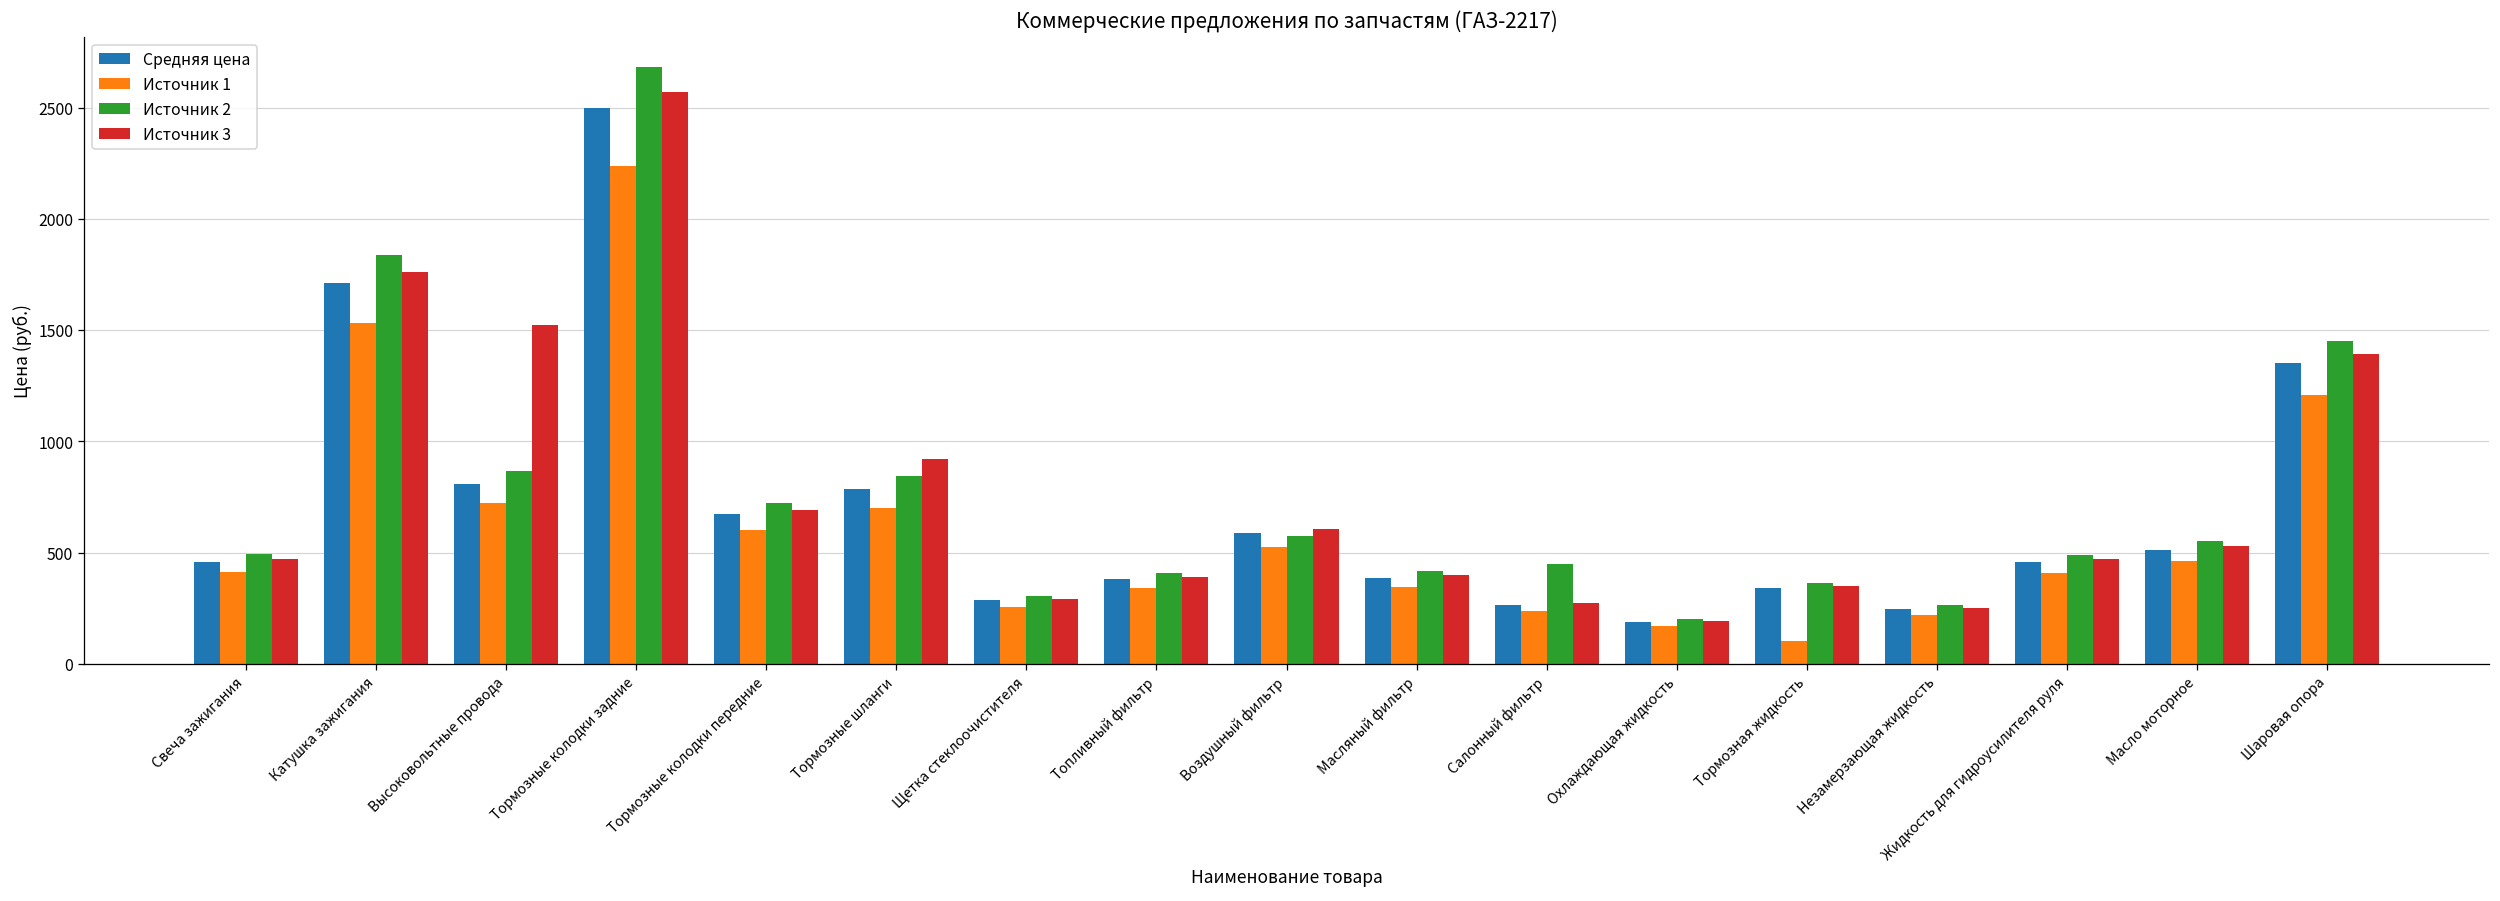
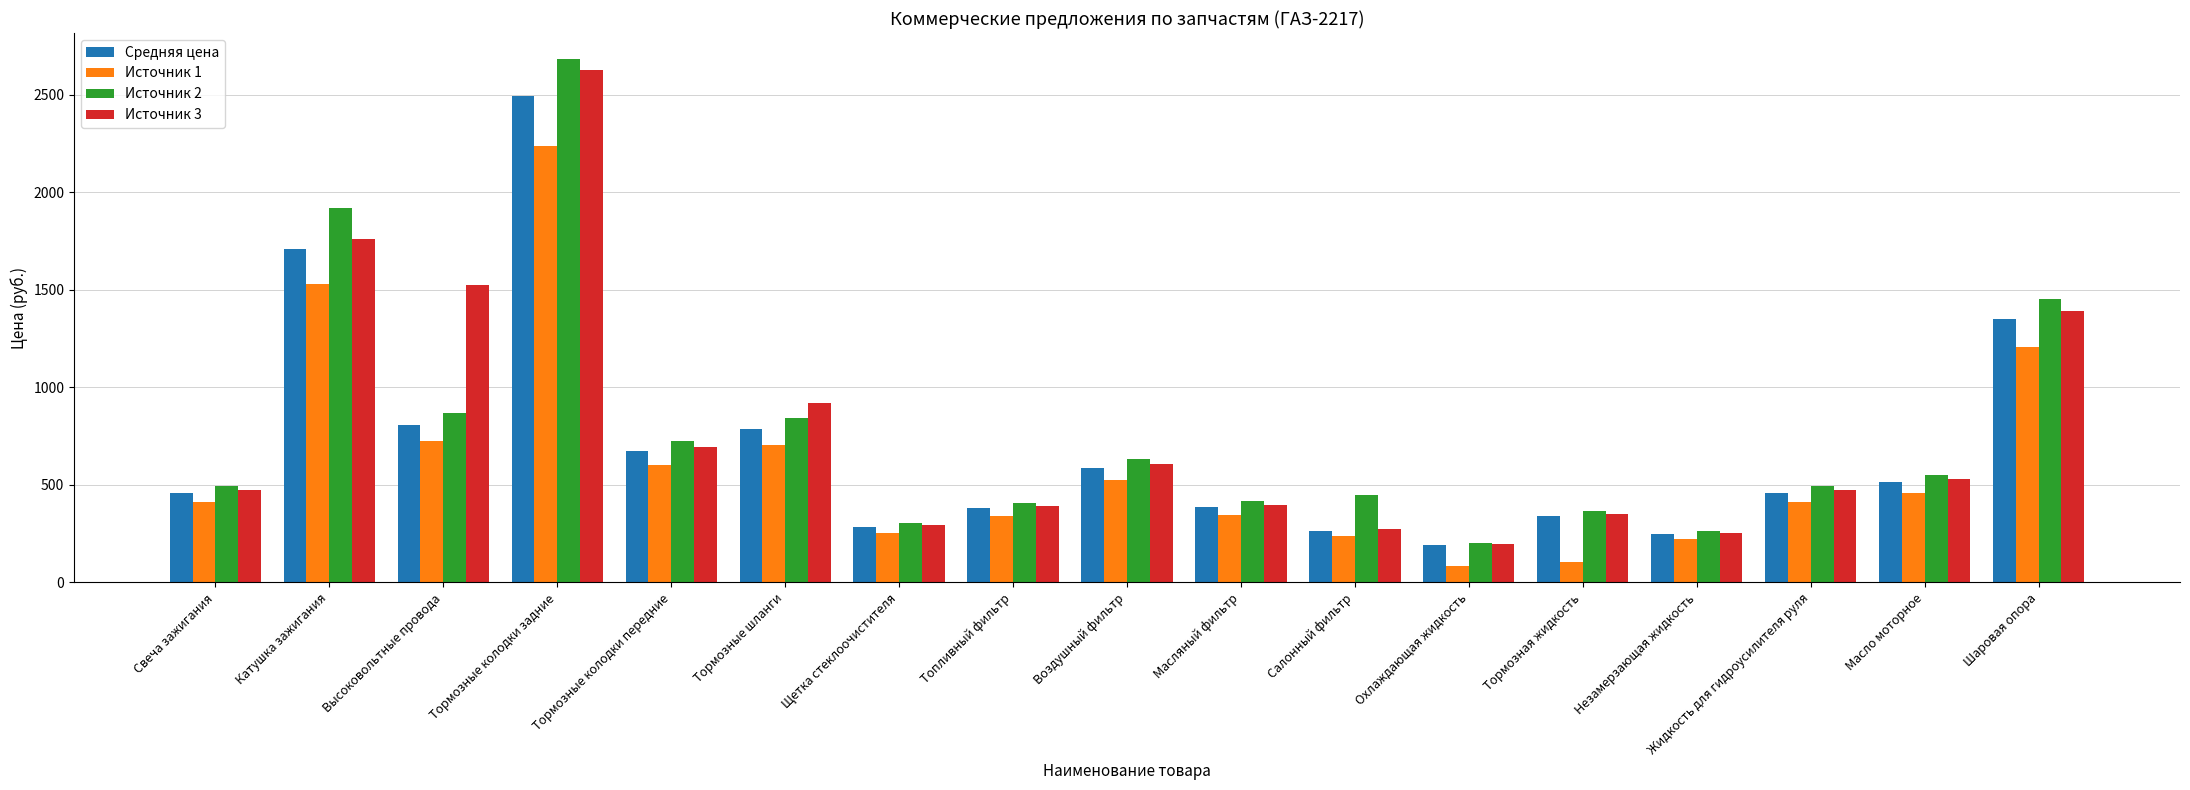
Источник 2, Катушка зажигания: 1840 -> 1920
Источник 3, Тормозные колодки задние: 2570 -> 2630
Источник 2, Воздушный фильтр: 580 -> 630
Источник 1, Охлаждающая жидкость: 170 -> 80
